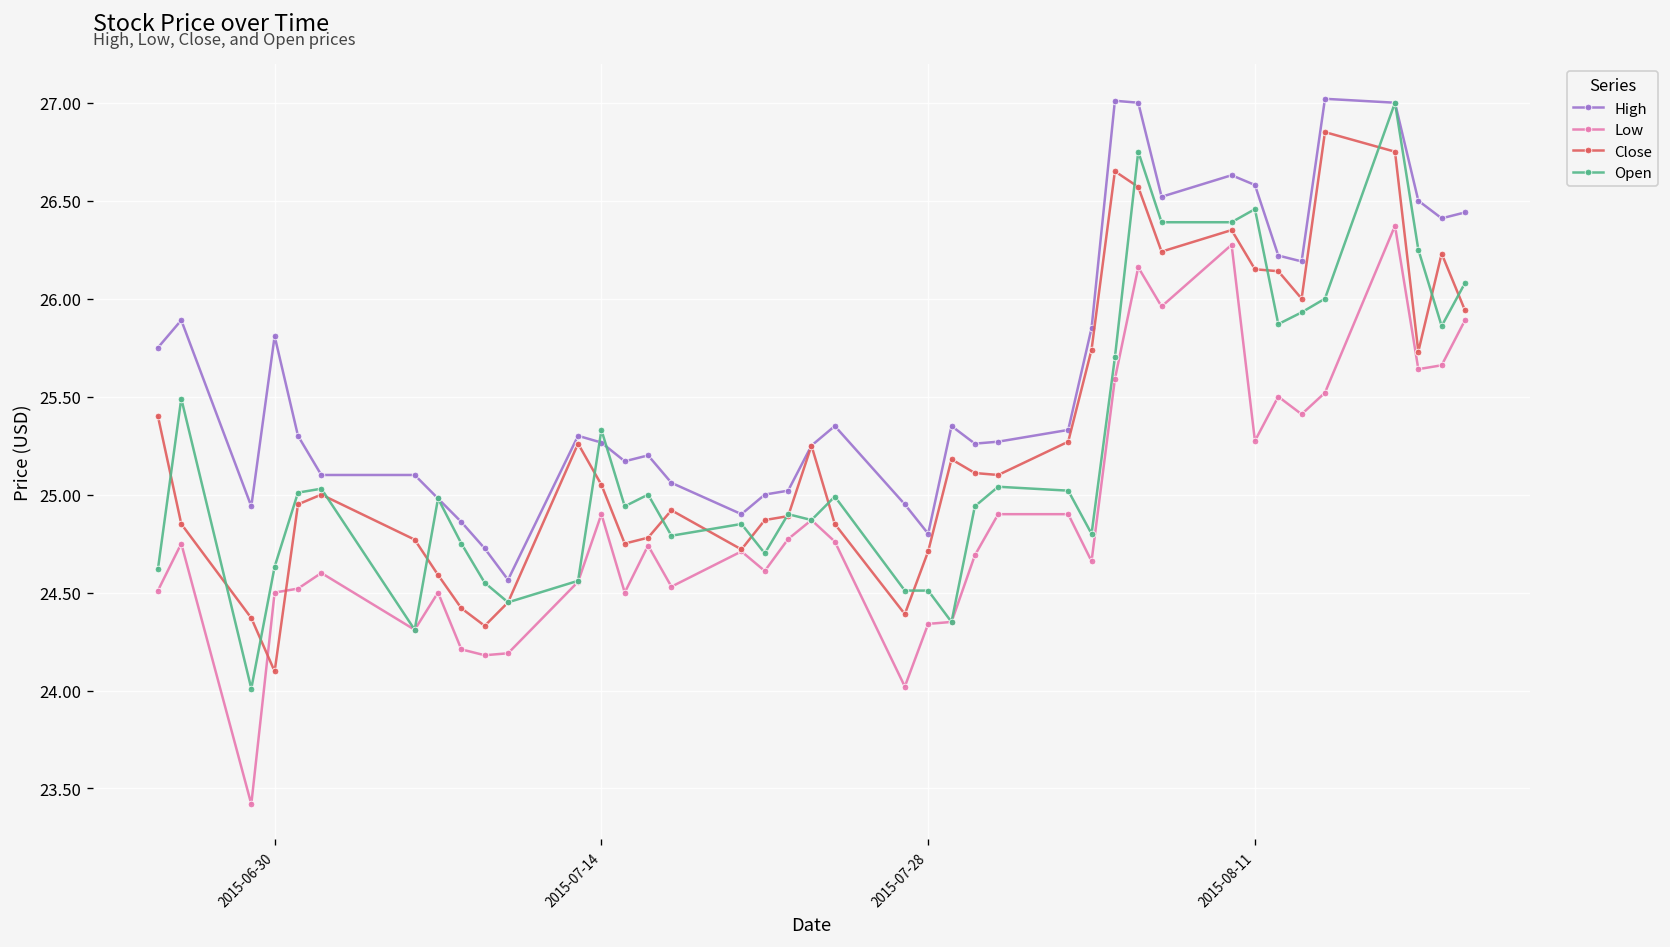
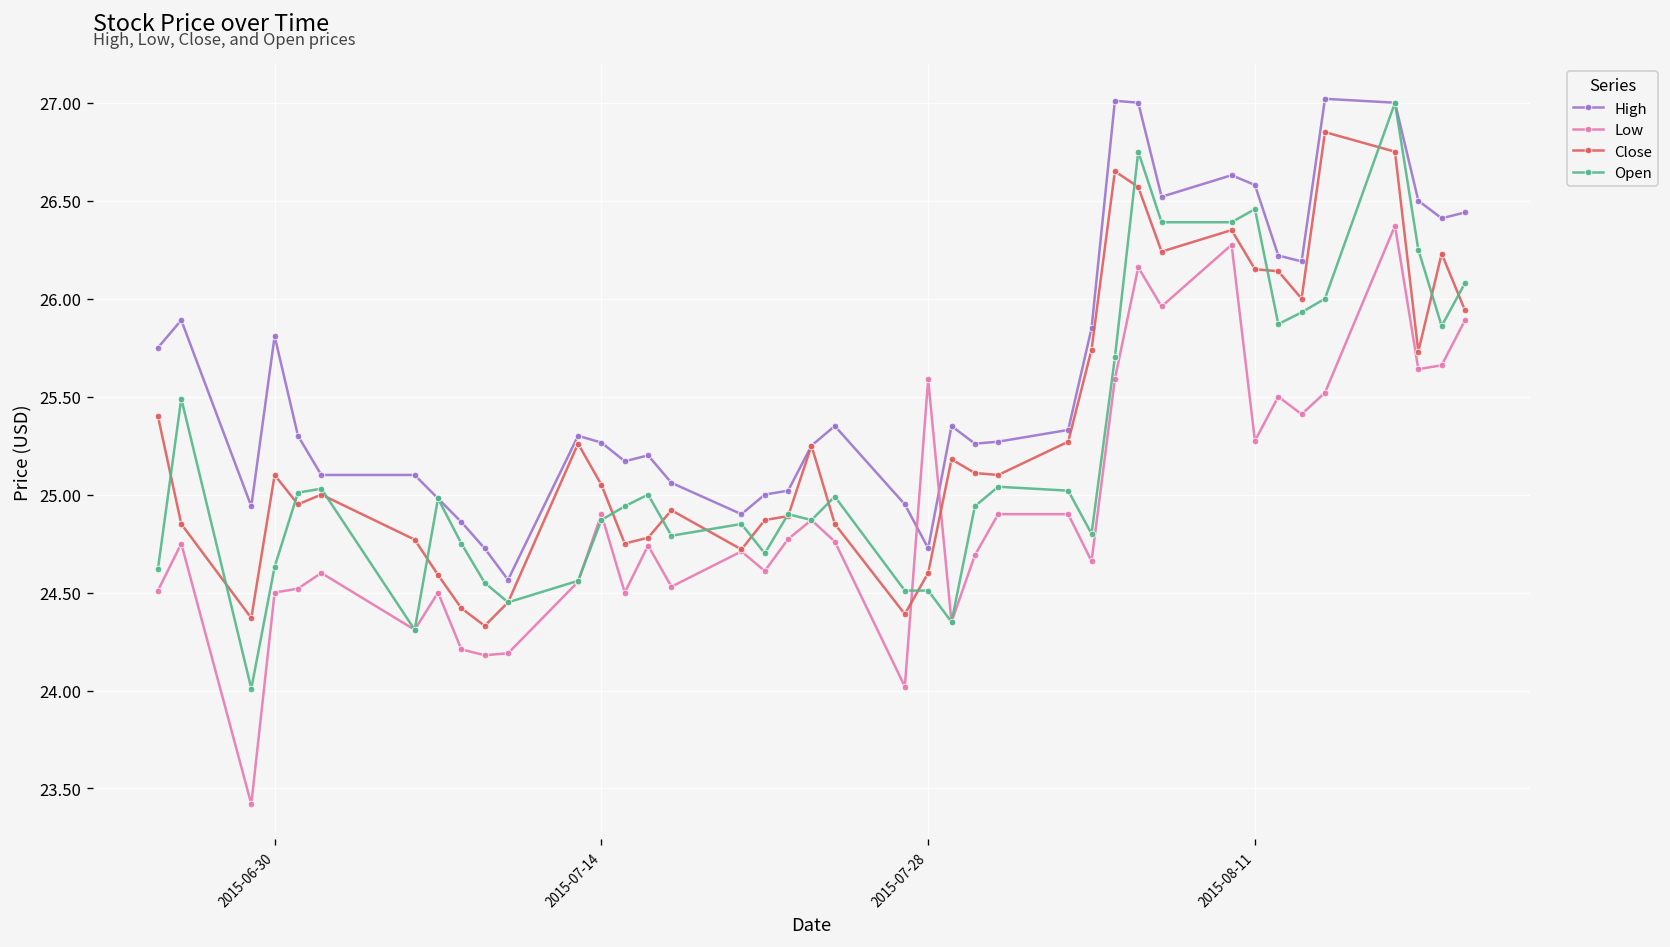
Close, 2015-06-30: 24.10 -> 25.10
Open, 2015-07-14: 25.33 -> 24.87
High, 2015-07-28: 24.80 -> 24.73
Low, 2015-07-28: 24.34 -> 25.59
Close, 2015-07-28: 24.71 -> 24.60
